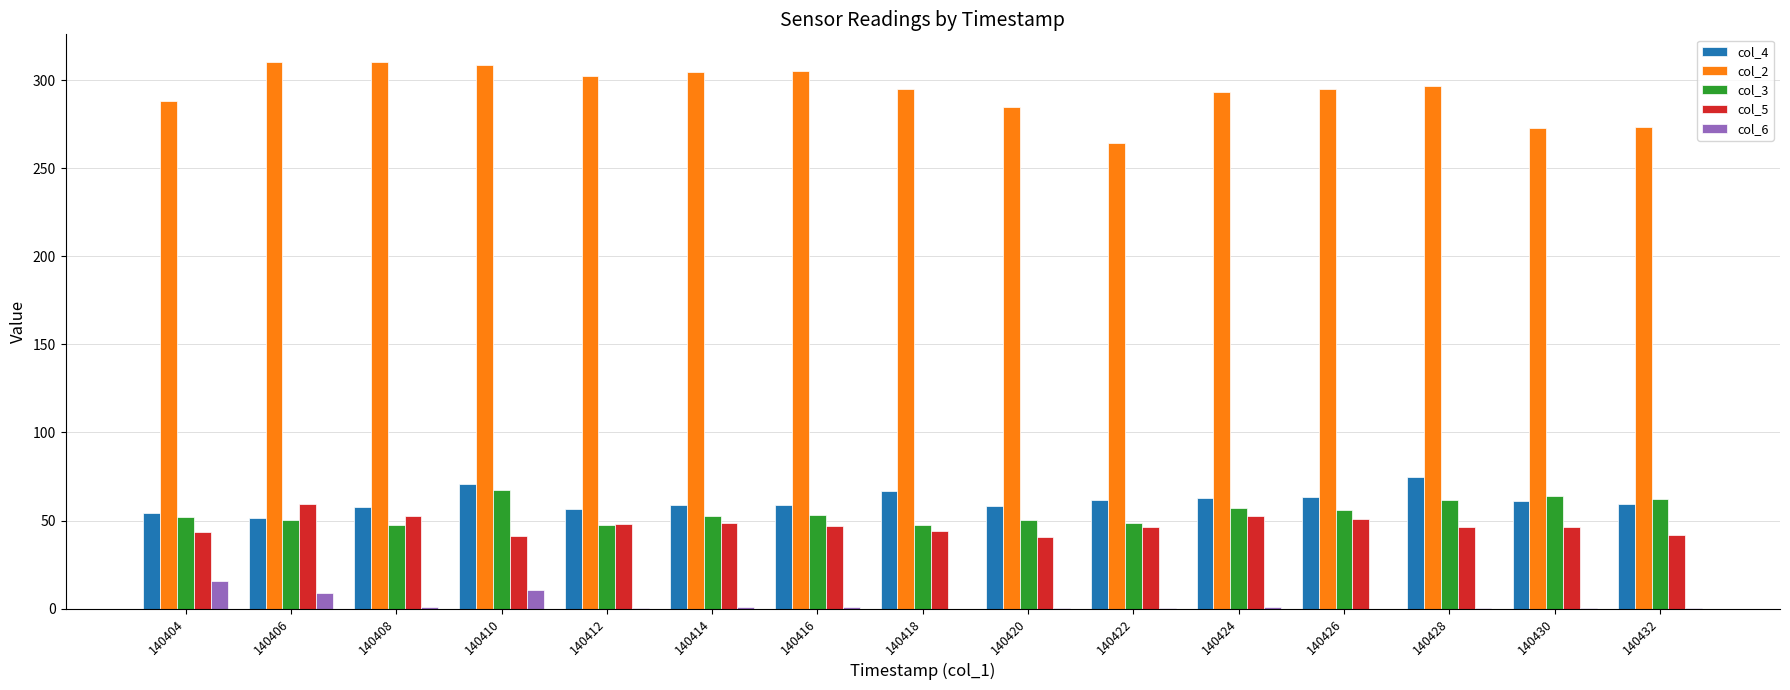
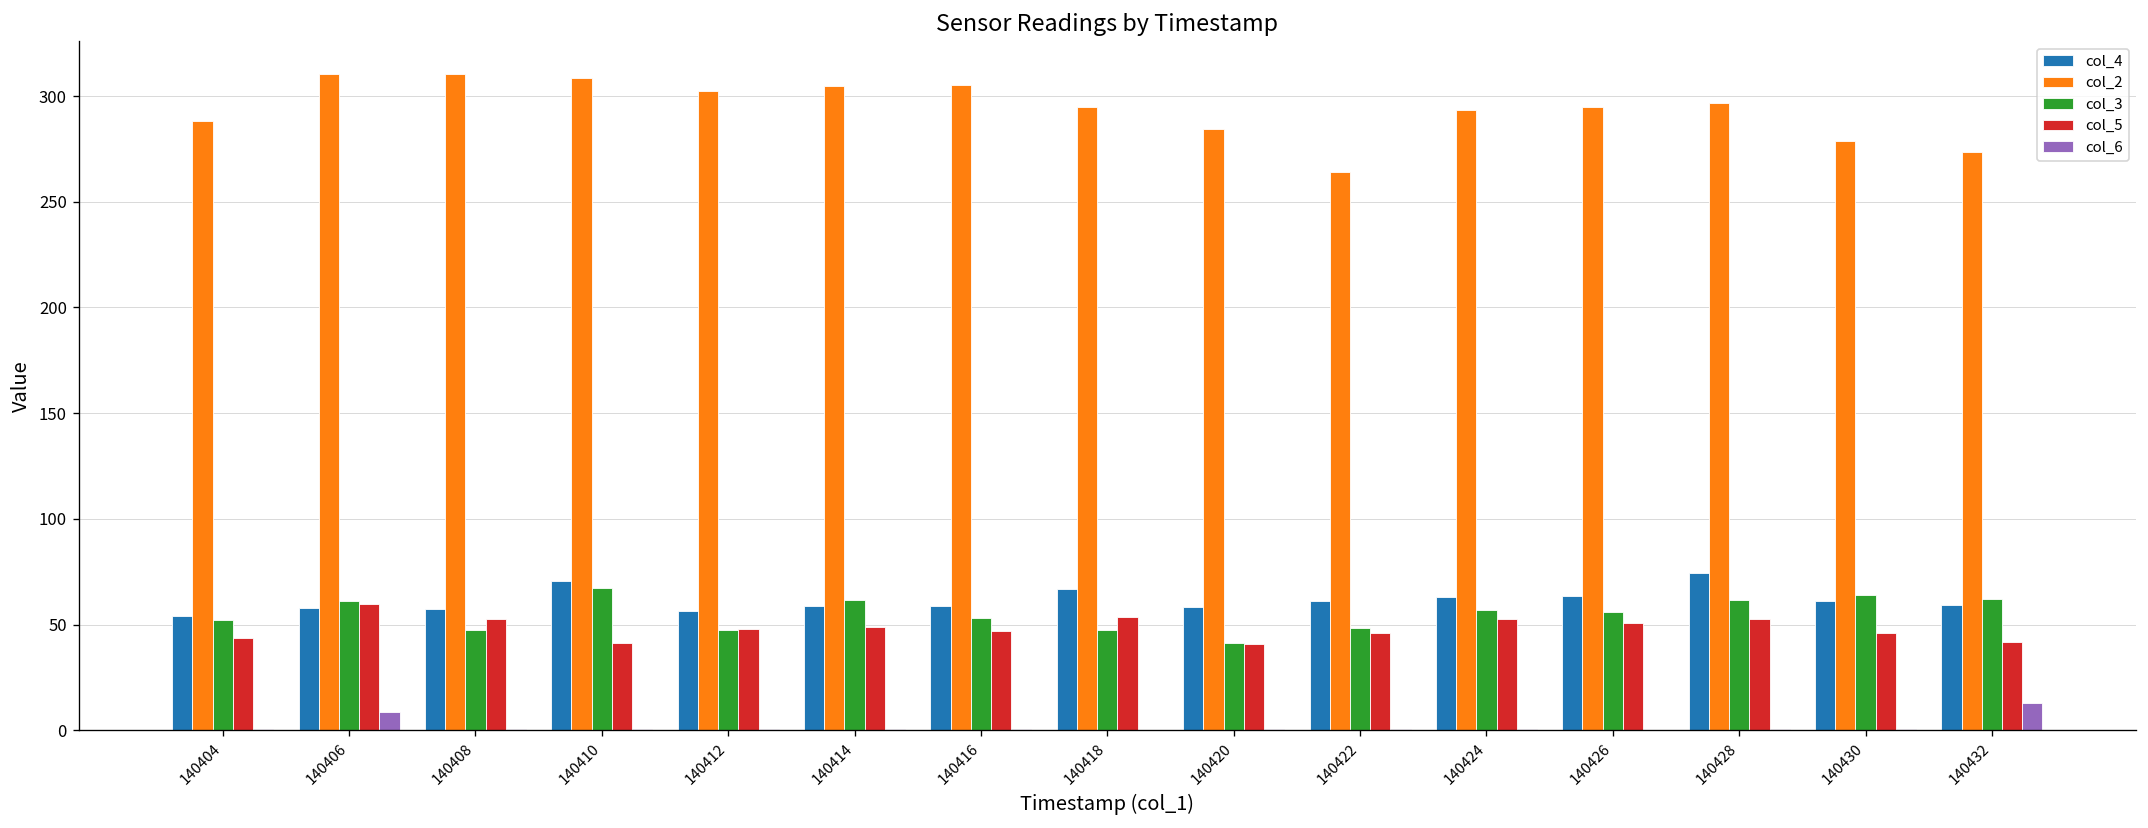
col_6, 140404: 16 -> 1
col_4, 140406: 52 -> 58
col_3, 140406: 50 -> 61
col_6, 140410: 10 -> 1
col_3, 140414: 53 -> 62
col_5, 140418: 44 -> 54
col_3, 140420: 51 -> 41
col_5, 140428: 47 -> 53
col_2, 140430: 273 -> 279
col_6, 140432: 1 -> 13
